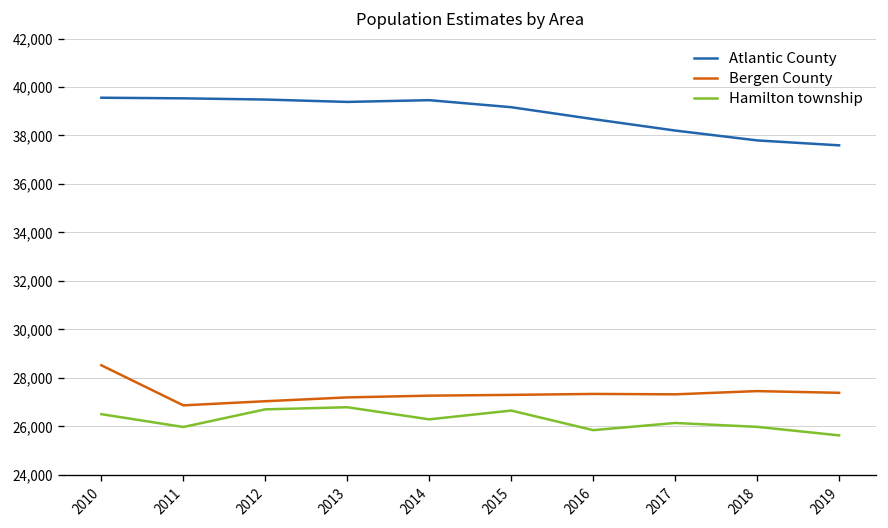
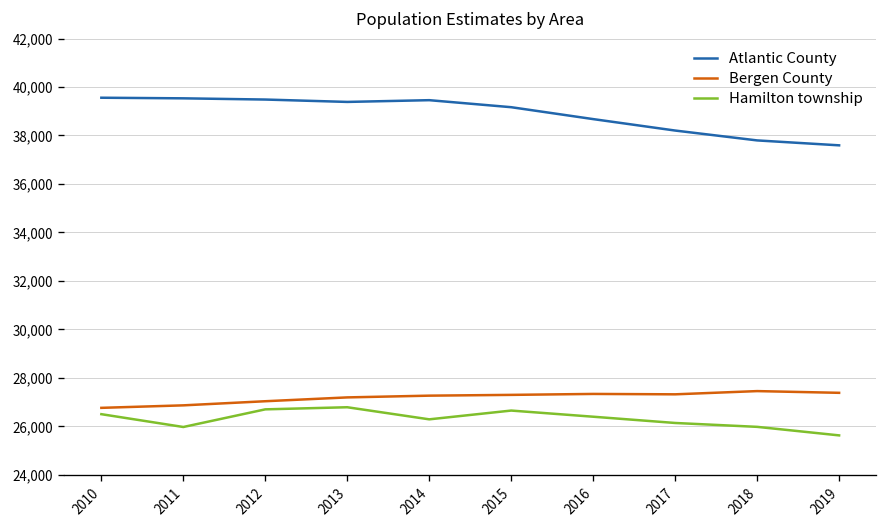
Bergen County, 2010: 28,500 -> 26,800
Hamilton township, 2016: 25,800 -> 26,400
